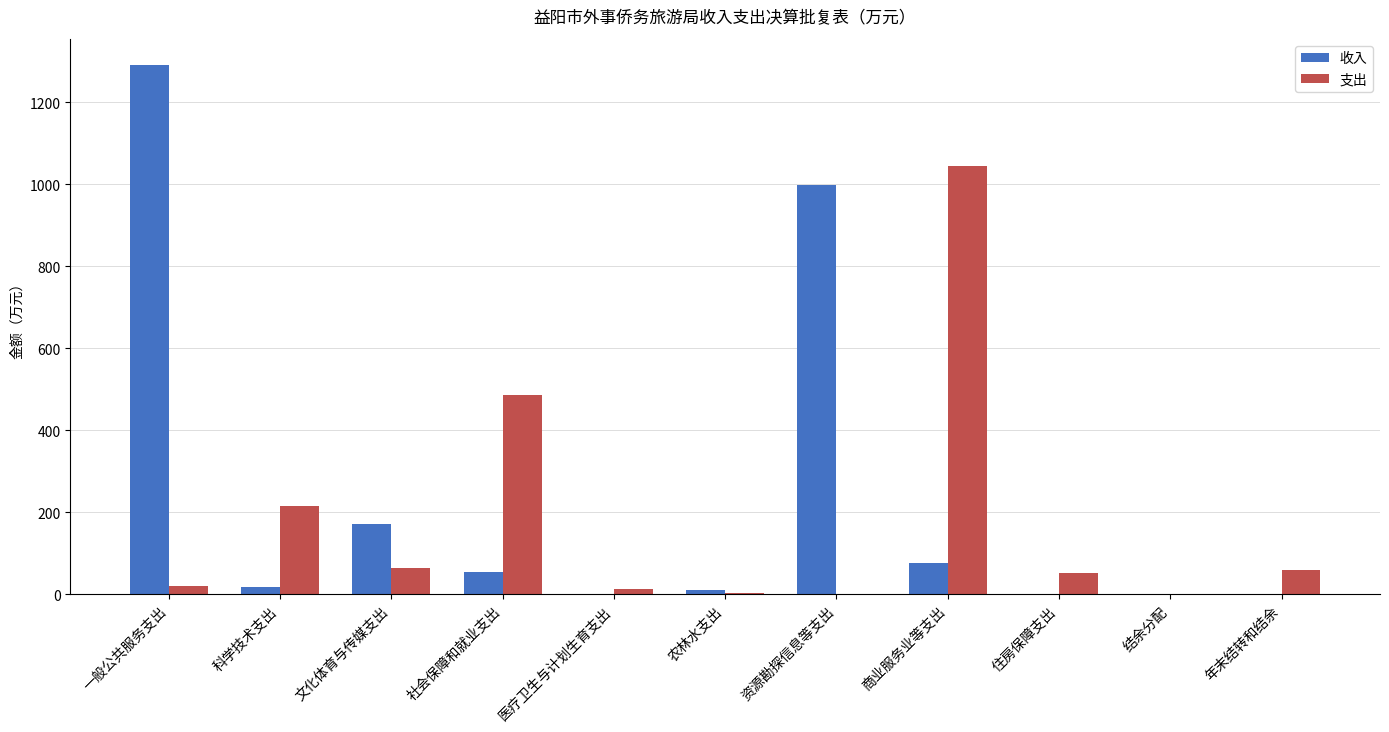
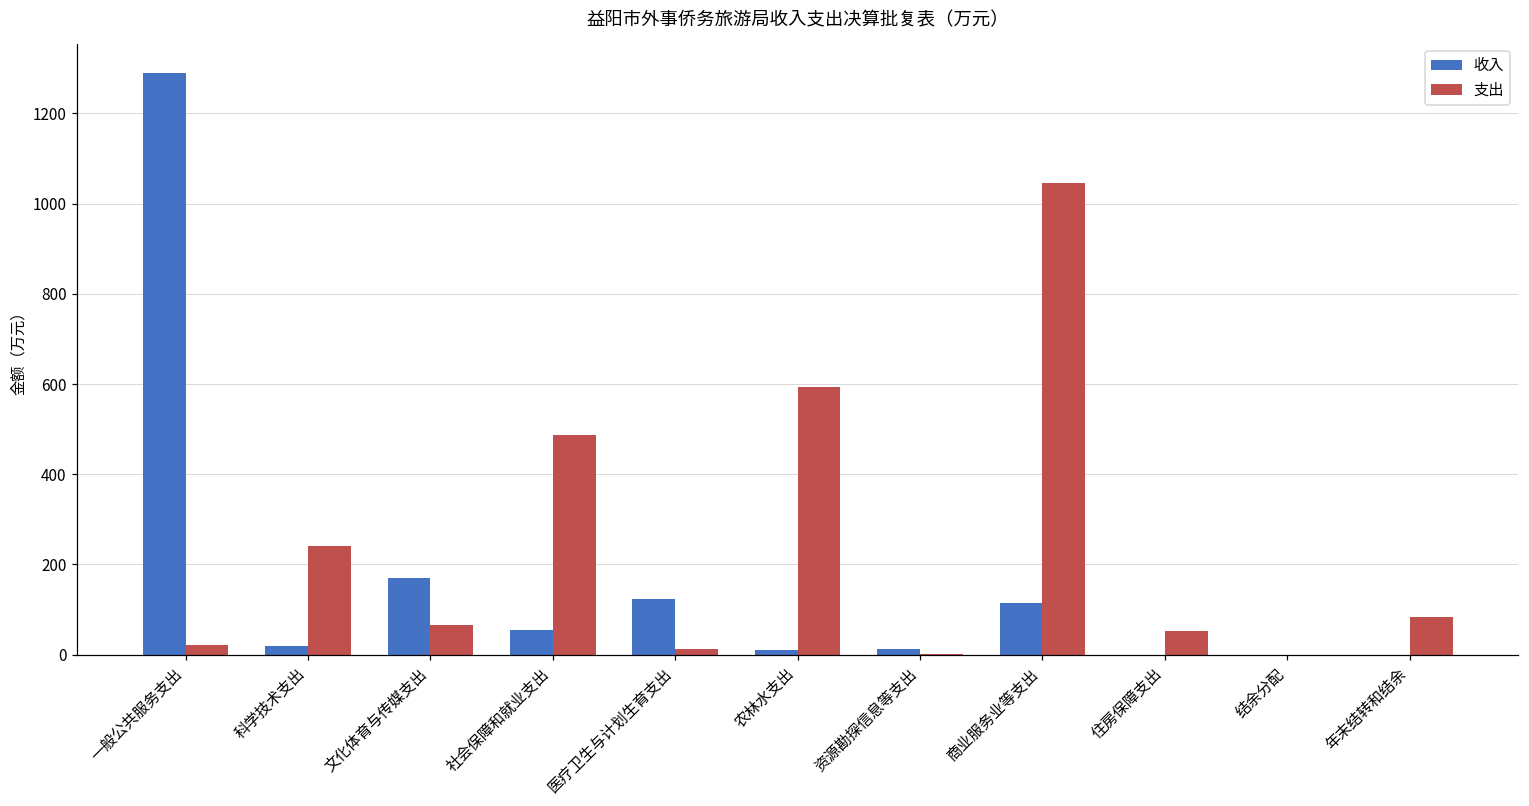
支出, 科学技术支出: 220 -> 240
收入, 医疗卫生与计划生育支出: 0 -> 120
支出, 农林水支出: 0 -> 590
收入, 资源勘探信息等支出: 1000 -> 10
收入, 商业服务业等支出: 80 -> 120
支出, 年末结转和结余: 60 -> 80
